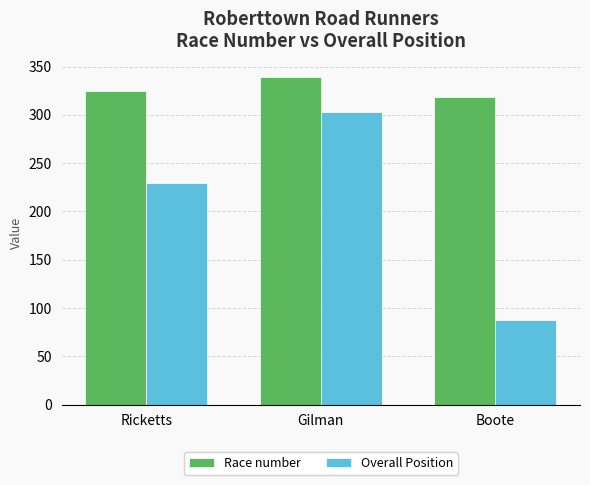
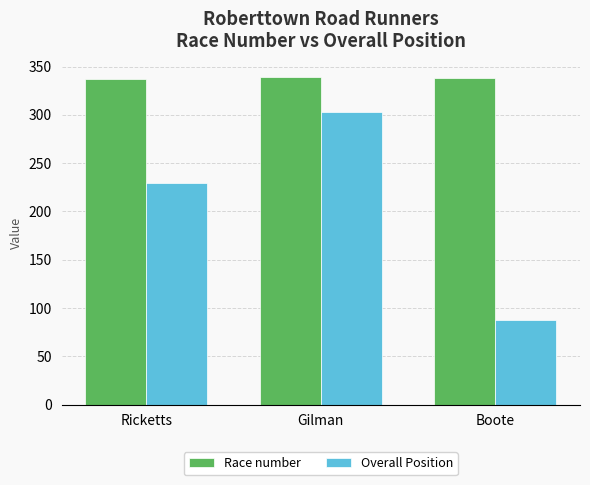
Race number, Ricketts: 330 -> 340
Race number, Boote: 320 -> 340
